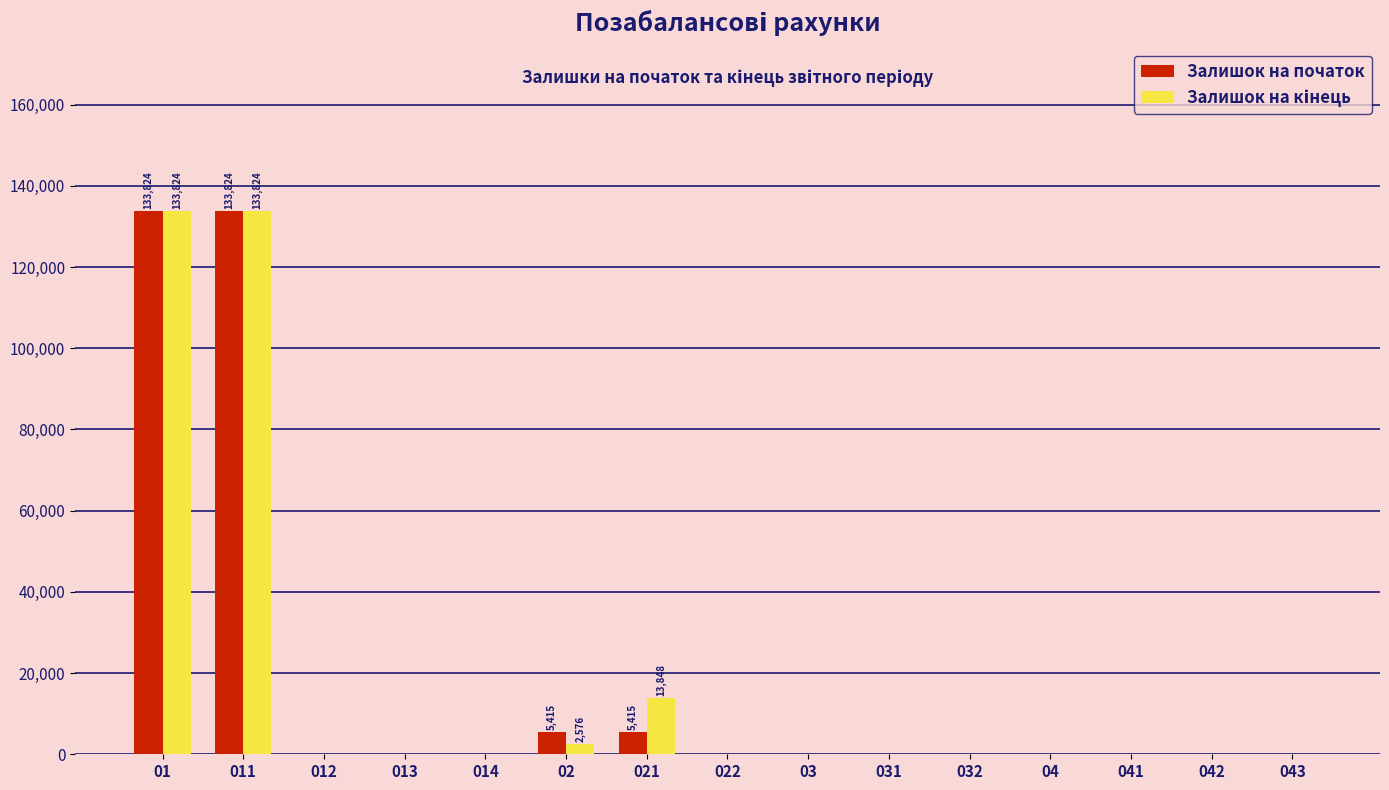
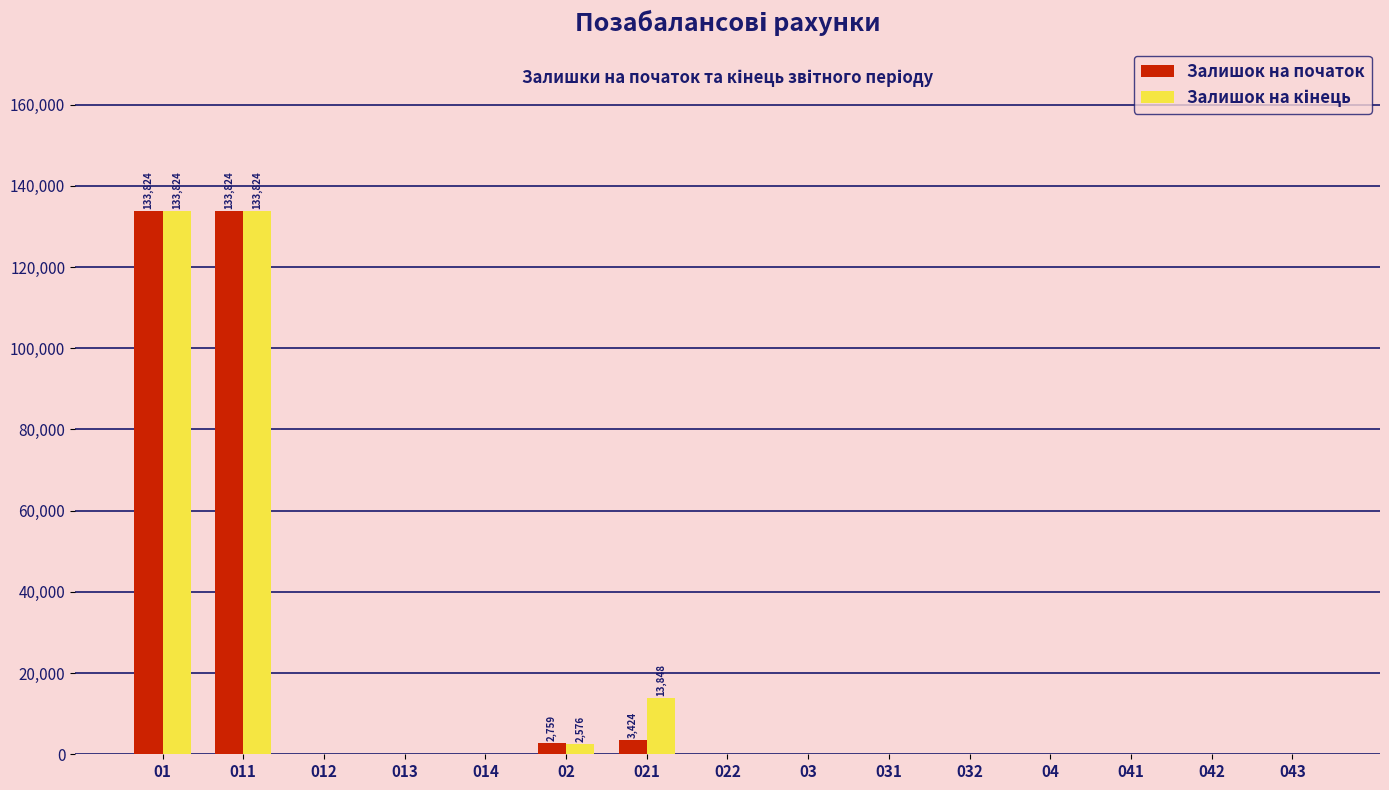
Залишок на початок, 02: 5,415 -> 2,759
Залишок на початок, 021: 5,415 -> 3,424
